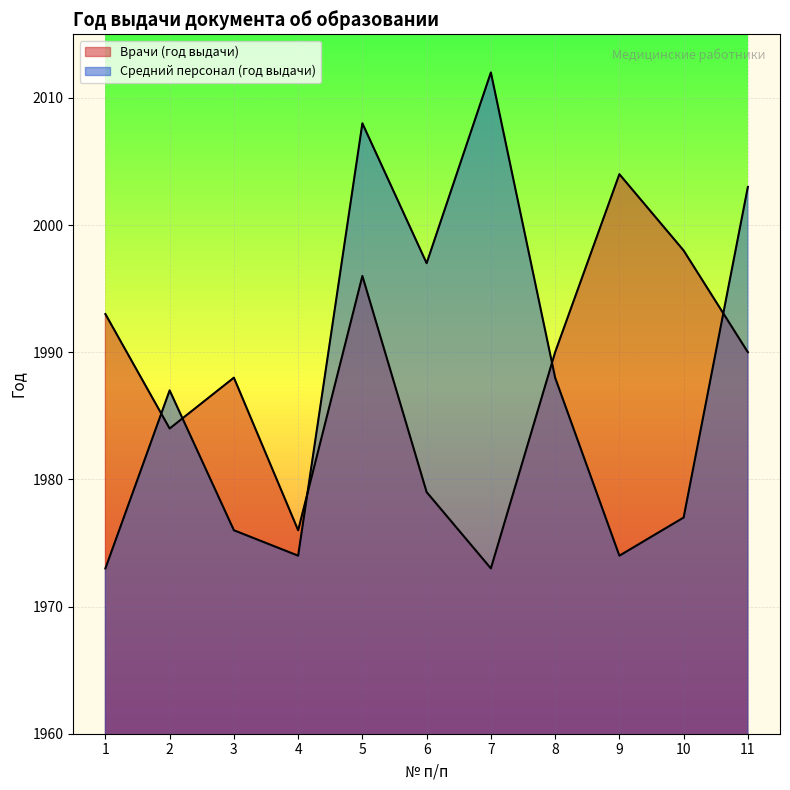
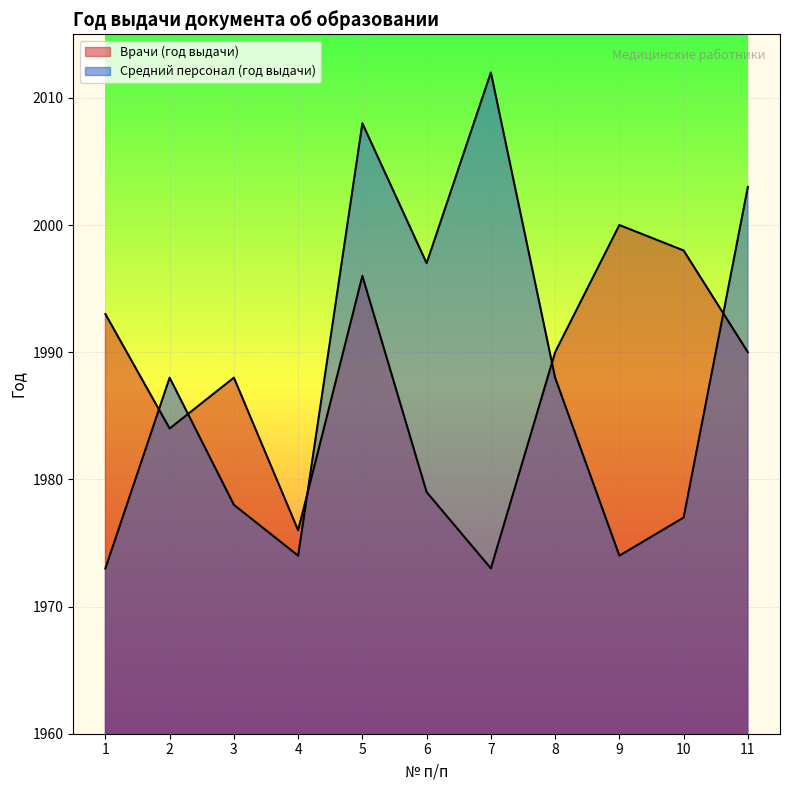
Средний персонал (год выдачи), 2: 1987 -> 1988
Средний персонал (год выдачи), 3: 1976 -> 1978
Врачи (год выдачи), 9: 2004 -> 2000
